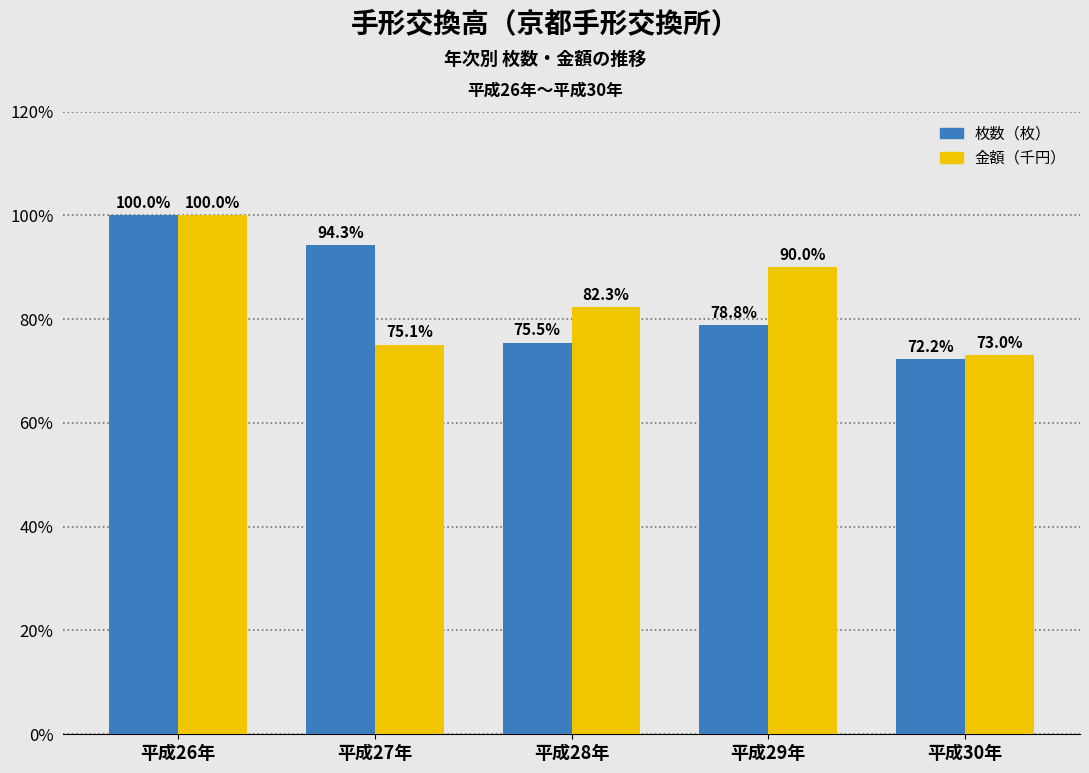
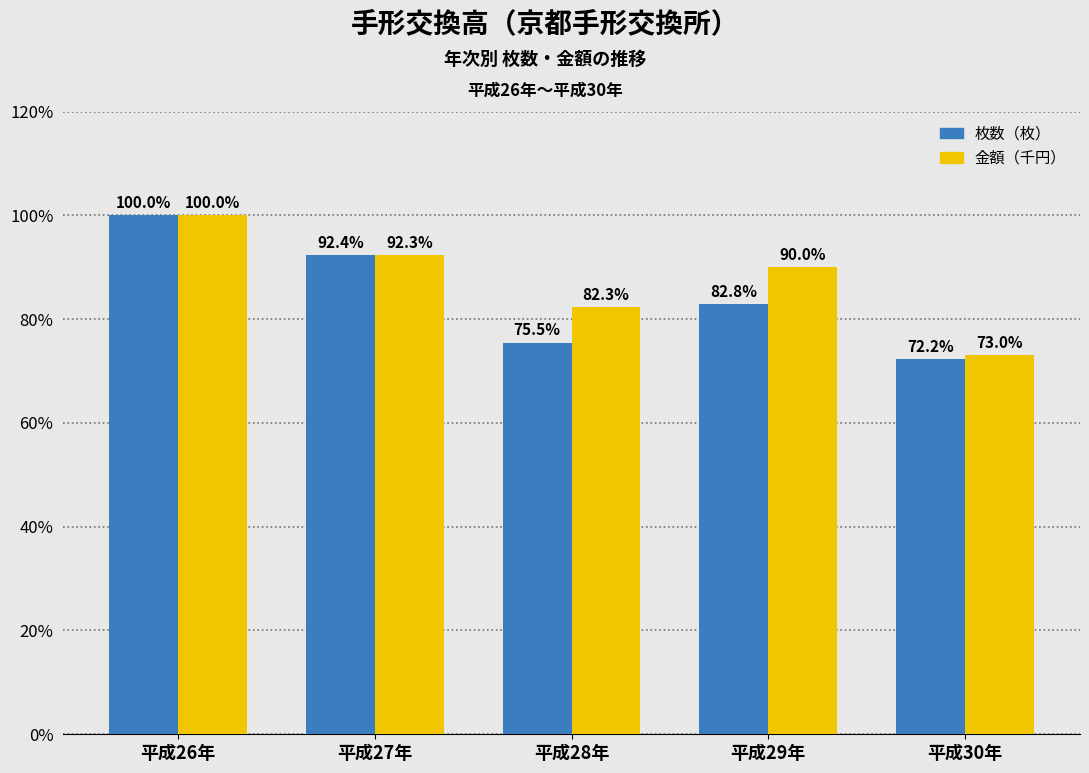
枚数（枚）, 平成27年: 94.3% -> 92.4%
金額（千円）, 平成27年: 75.1% -> 92.3%
枚数（枚）, 平成29年: 78.8% -> 82.8%
